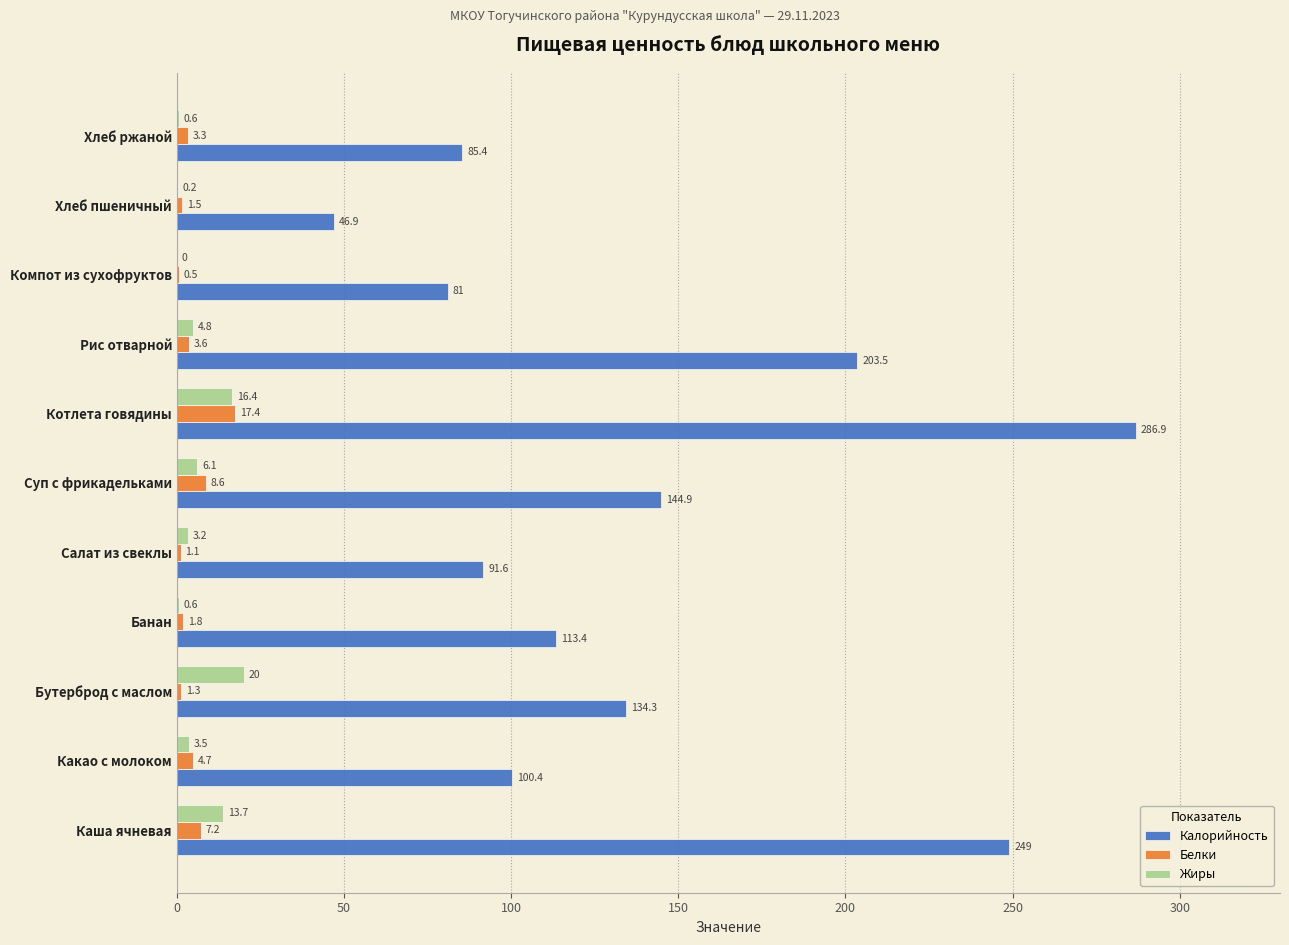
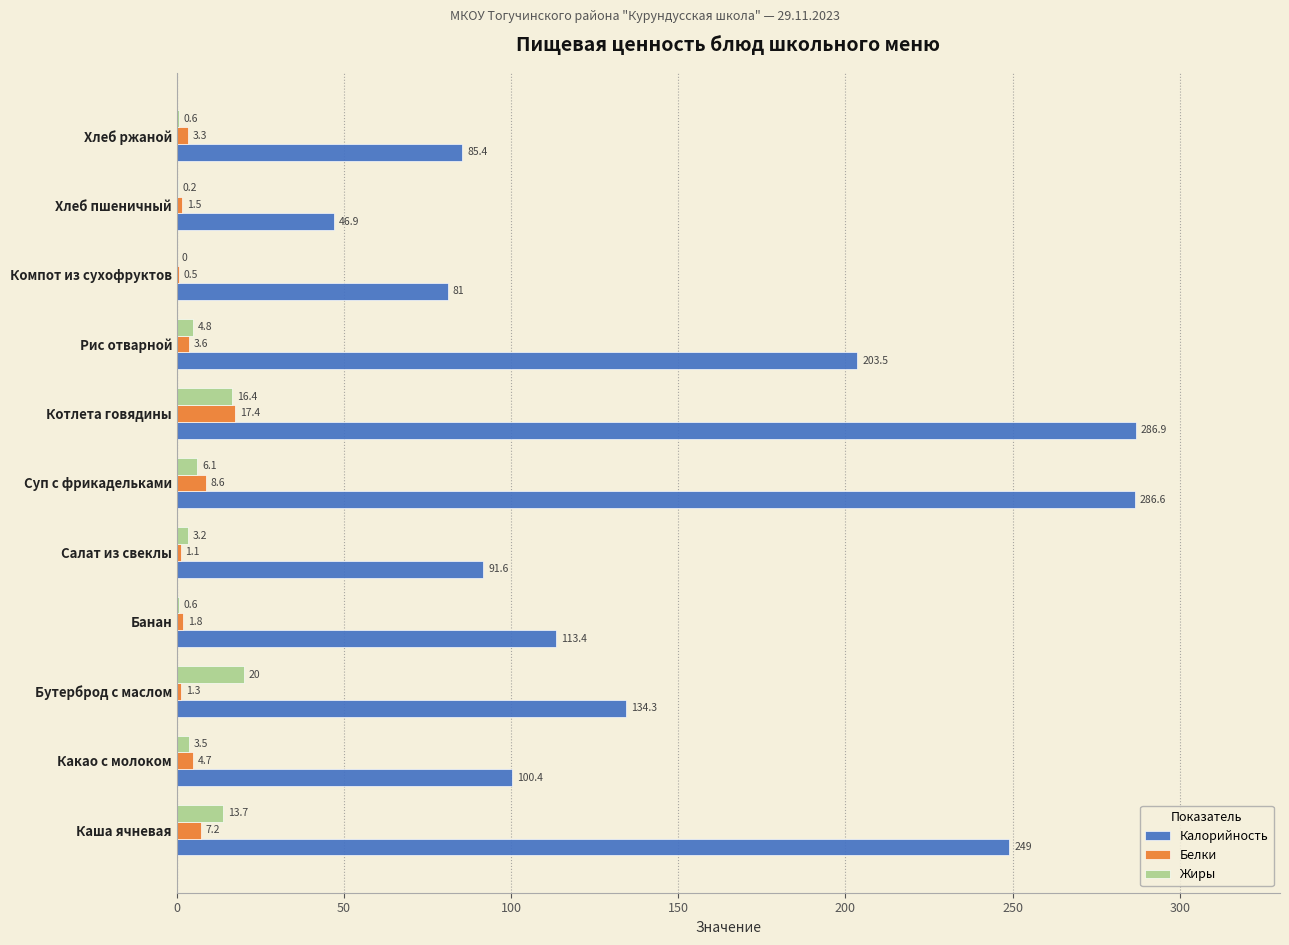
Калорийность, Суп с фрикадельками: 144.9 -> 286.6
